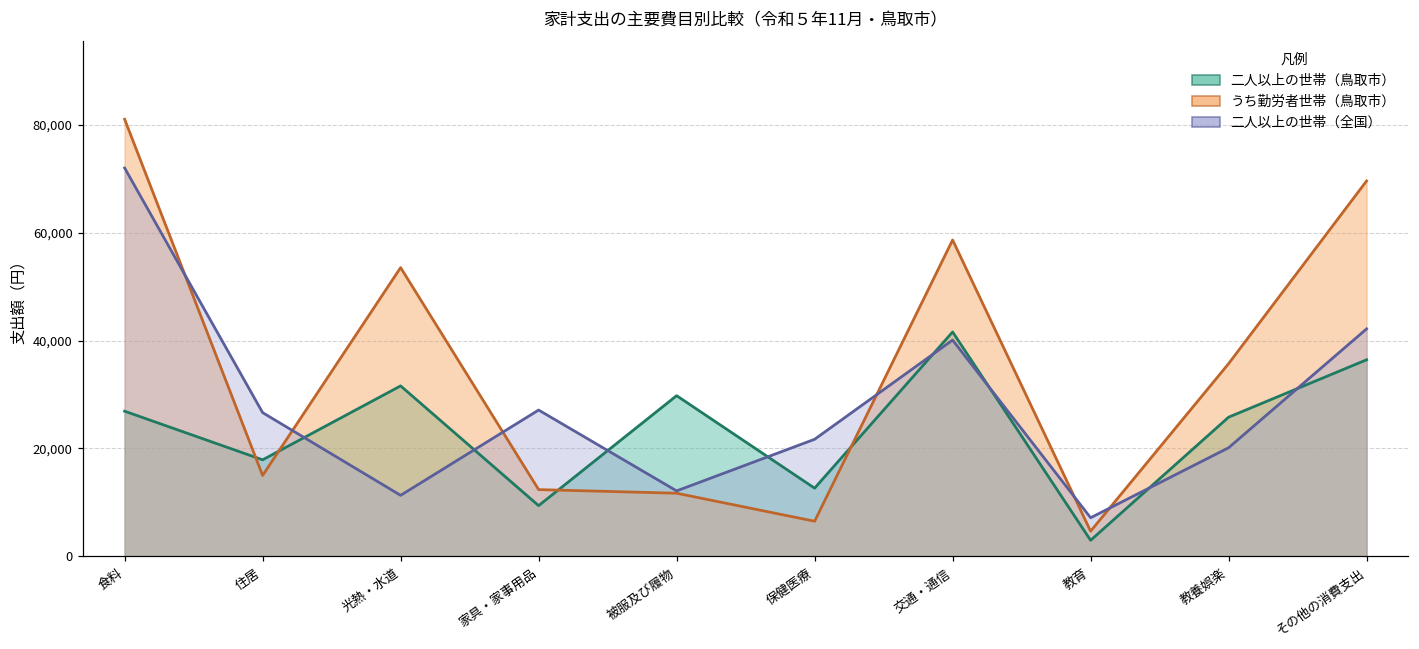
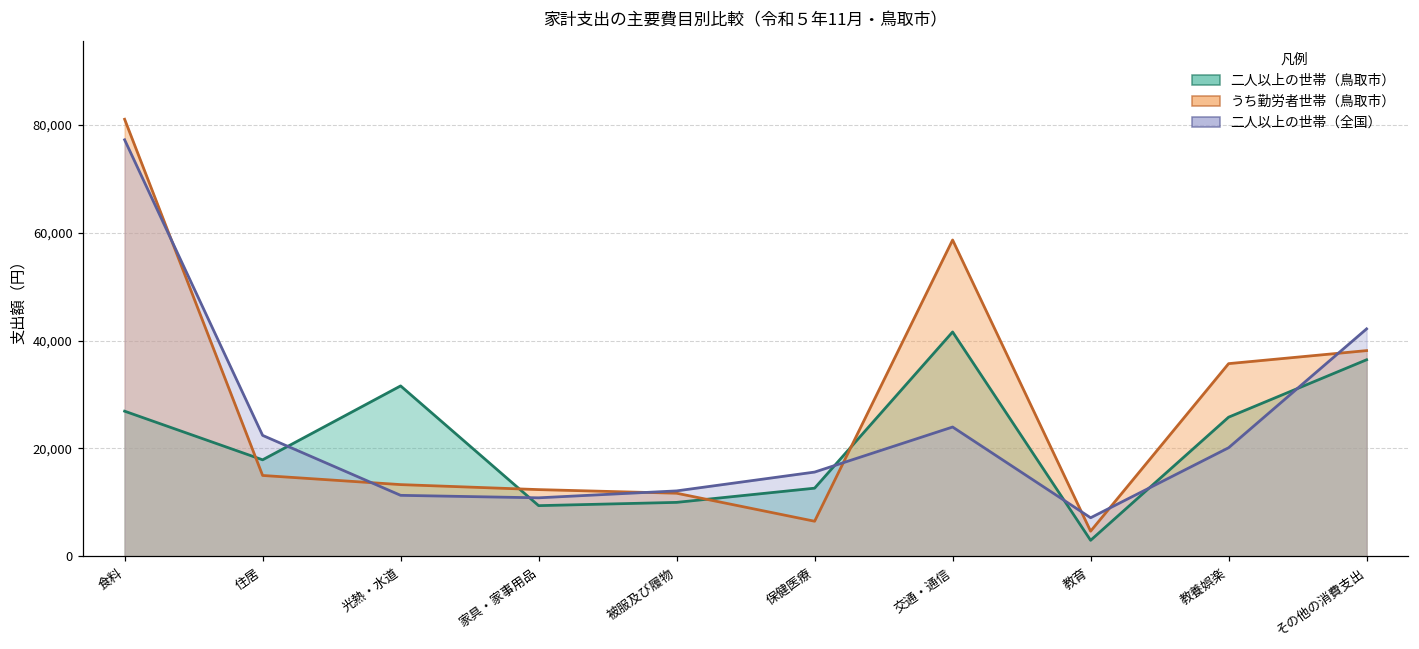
二人以上の世帯（全国）, 食料: 72,000 -> 77,000
二人以上の世帯（全国）, 住居: 27,000 -> 22,000
うち勤労者世帯（鳥取市）, 光熱・水道: 54,000 -> 13,000
二人以上の世帯（全国）, 家具・家事用品: 27,000 -> 11,000
二人以上の世帯（鳥取市）, 被服及び履物: 30,000 -> 10,000
二人以上の世帯（全国）, 保健医療: 22,000 -> 16,000
二人以上の世帯（全国）, 交通・通信: 40,000 -> 24,000
うち勤労者世帯（鳥取市）, その他の消費支出: 70,000 -> 38,000
